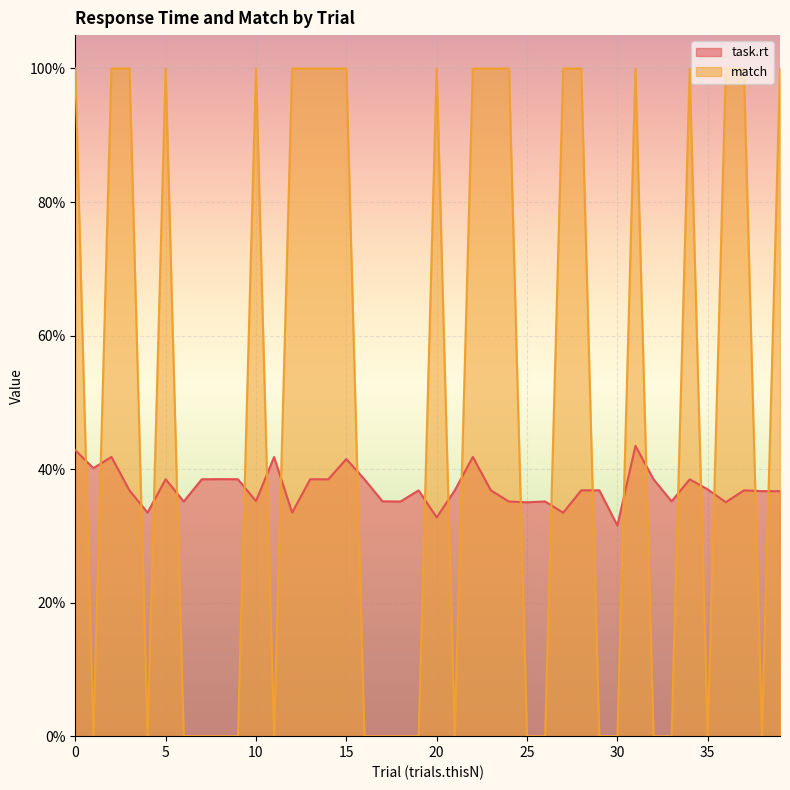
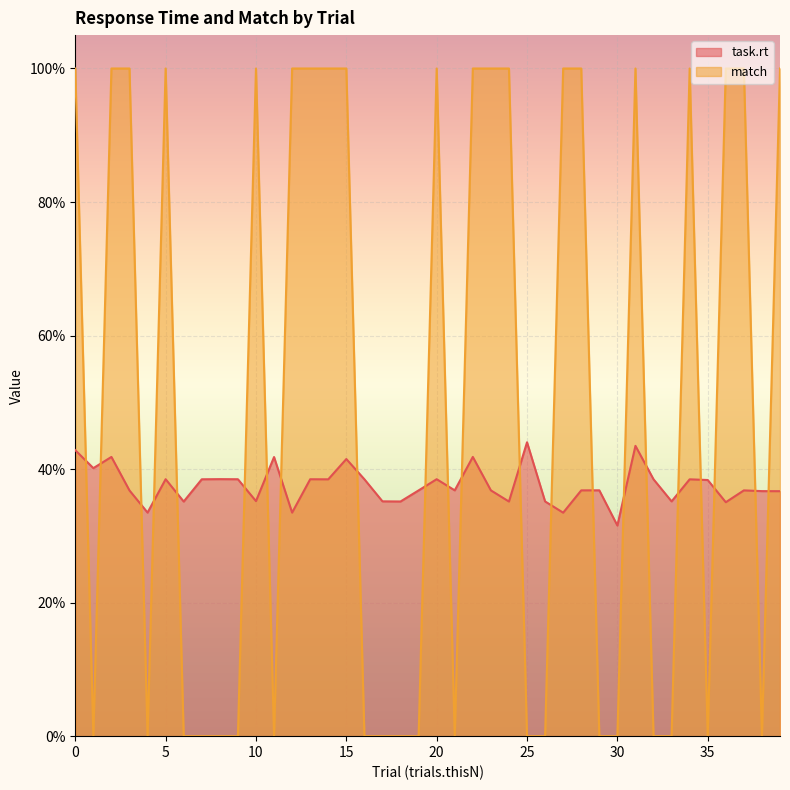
task.rt, 20: 33% -> 38%
task.rt, 25: 35% -> 44%
task.rt, 35: 37% -> 38%
